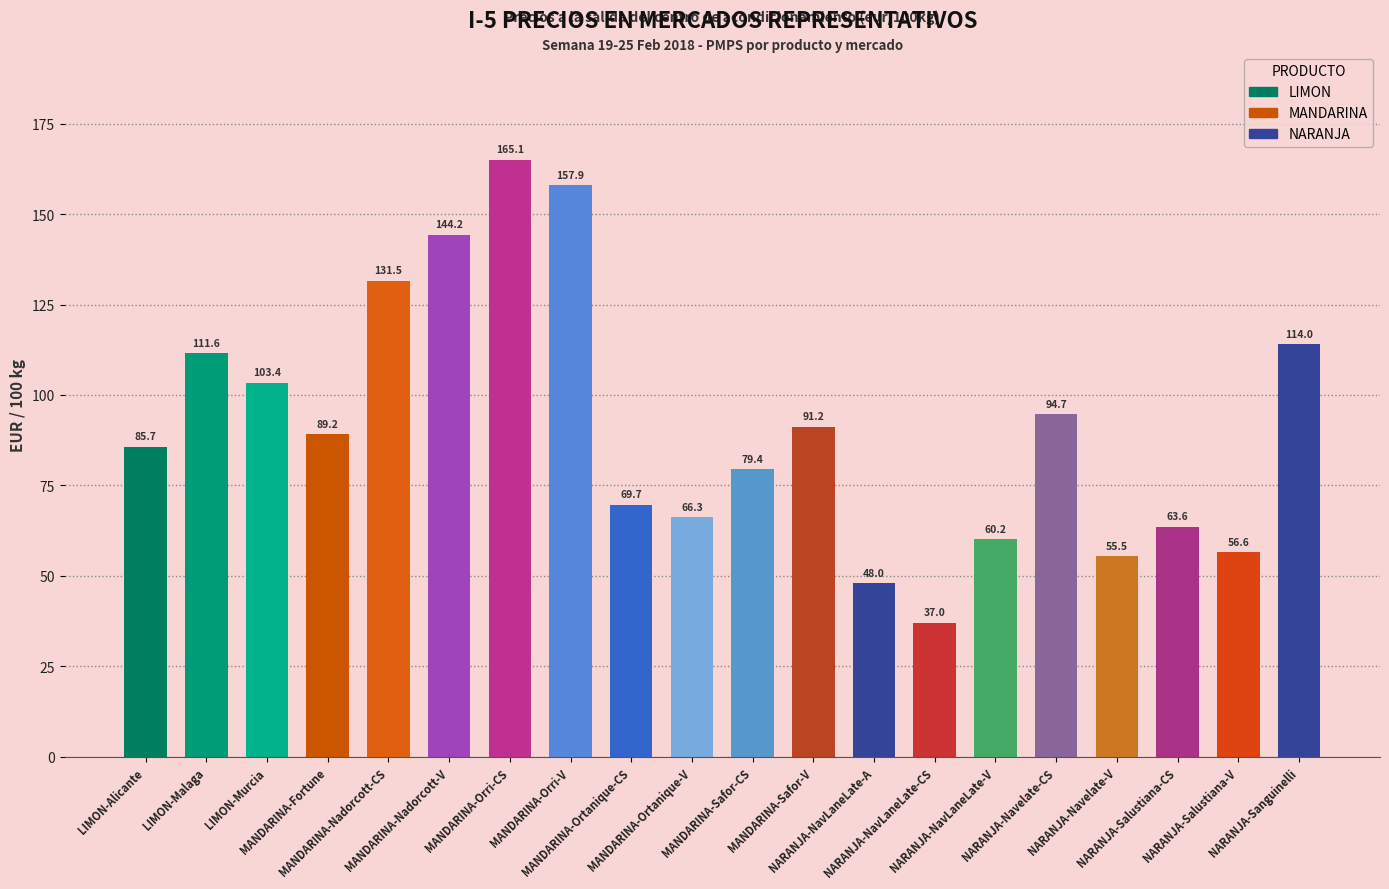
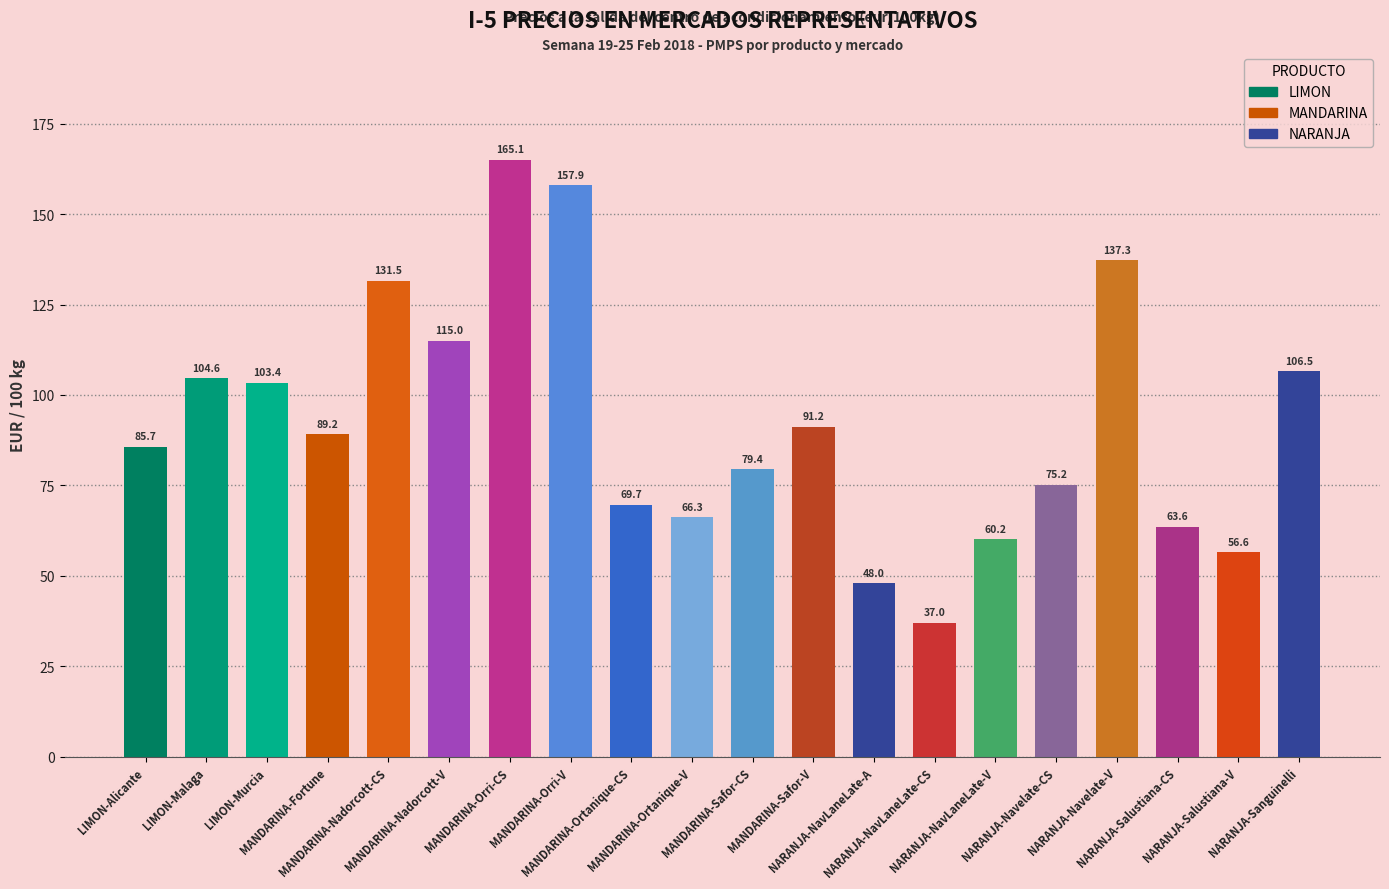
LIMON-Malaga: 111.6 -> 104.6
MANDARINA-Nadorcott-V: 144.2 -> 115.0
NARANJA-Navelate-CS: 94.7 -> 75.2
NARANJA-Navelate-V: 55.5 -> 137.3
NARANJA-Sanguinelli: 114.0 -> 106.5
